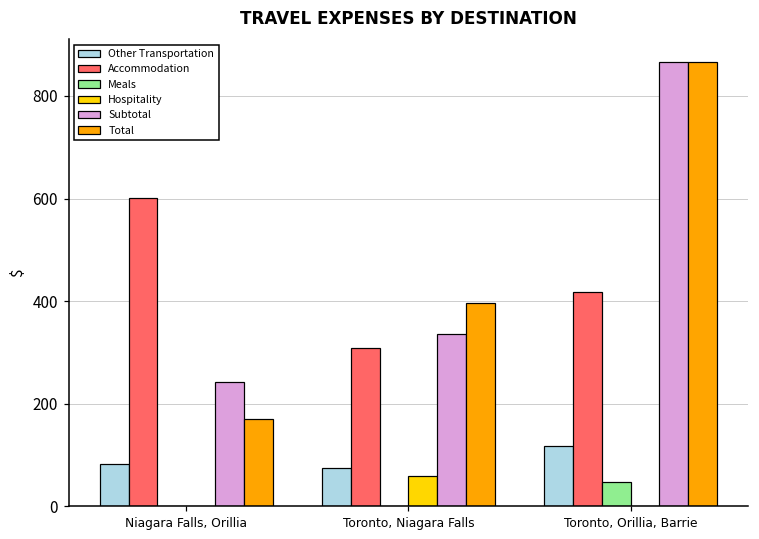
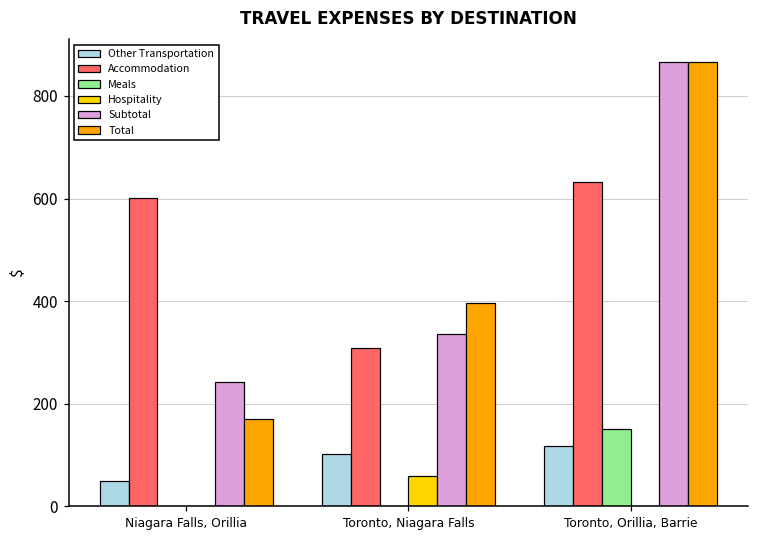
Other Transportation, Niagara Falls, Orillia: 80 -> 50
Other Transportation, Toronto, Niagara Falls: 80 -> 100
Accommodation, Toronto, Orillia, Barrie: 420 -> 630
Meals, Toronto, Orillia, Barrie: 50 -> 150
